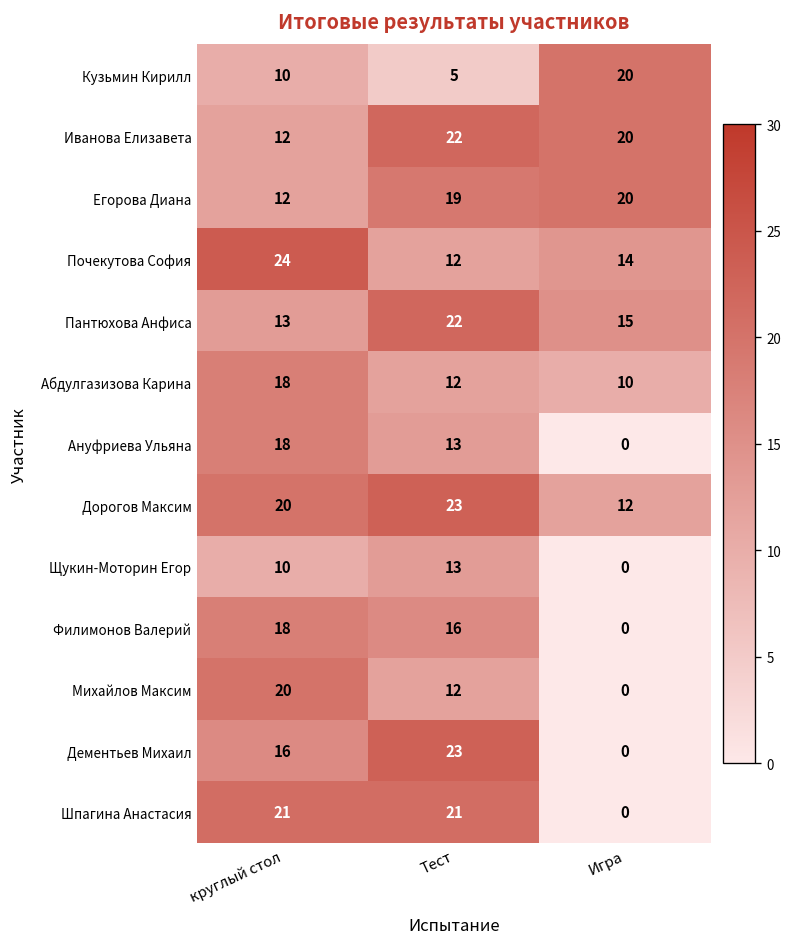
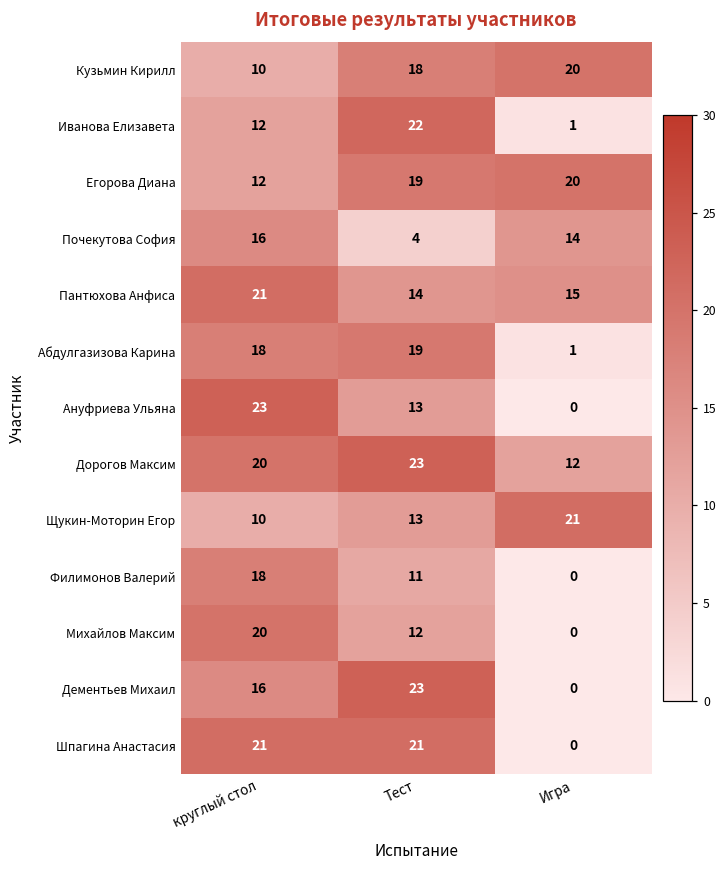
Кузьмин Кирилл, Тест: 5 -> 18
Иванова Елизавета, Игра: 20 -> 1
Почекутова София, круглый стол: 24 -> 16
Почекутова София, Тест: 12 -> 4
Пантюхова Анфиса, круглый стол: 13 -> 21
Пантюхова Анфиса, Тест: 22 -> 14
Абдулгазизова Карина, Тест: 12 -> 19
Абдулгазизова Карина, Игра: 10 -> 1
Ануфриева Ульяна, круглый стол: 18 -> 23
Щукин-Моторин Егор, Игра: 0 -> 21
Филимонов Валерий, Тест: 16 -> 11
